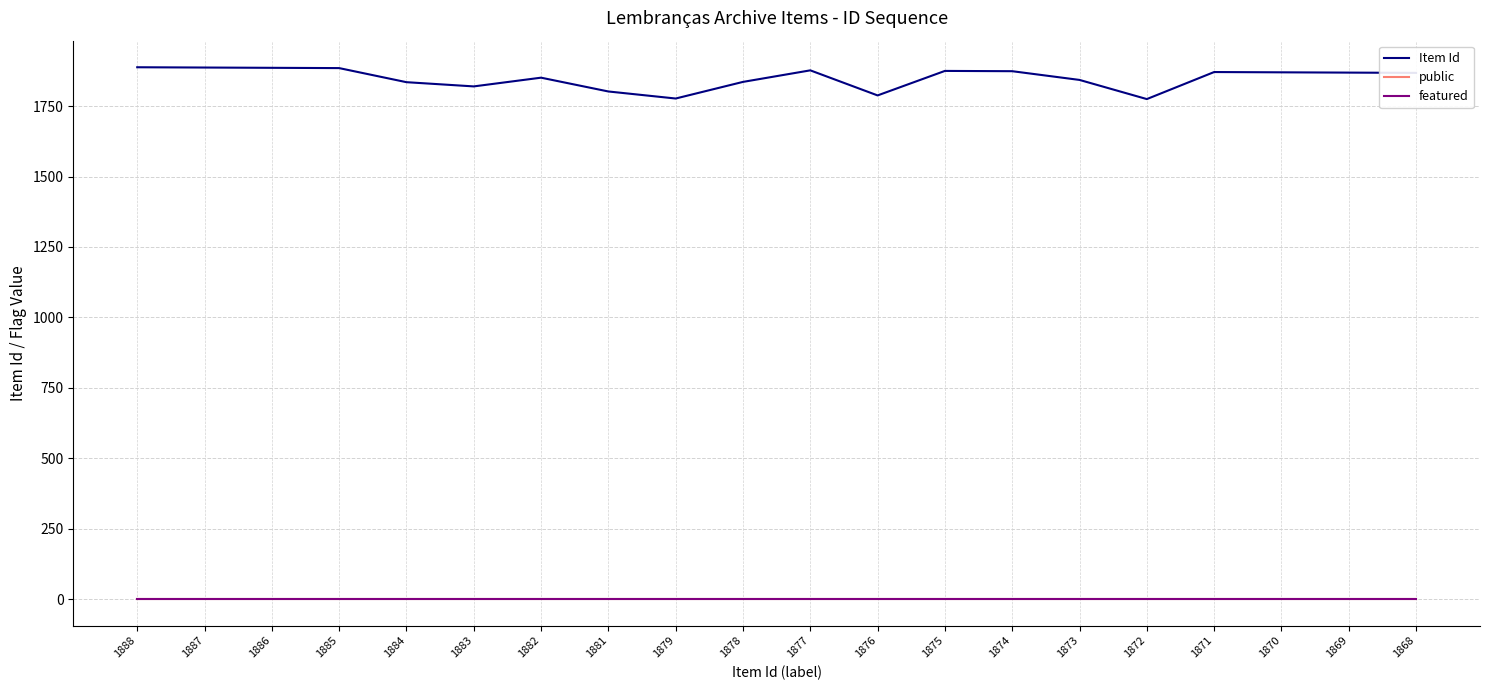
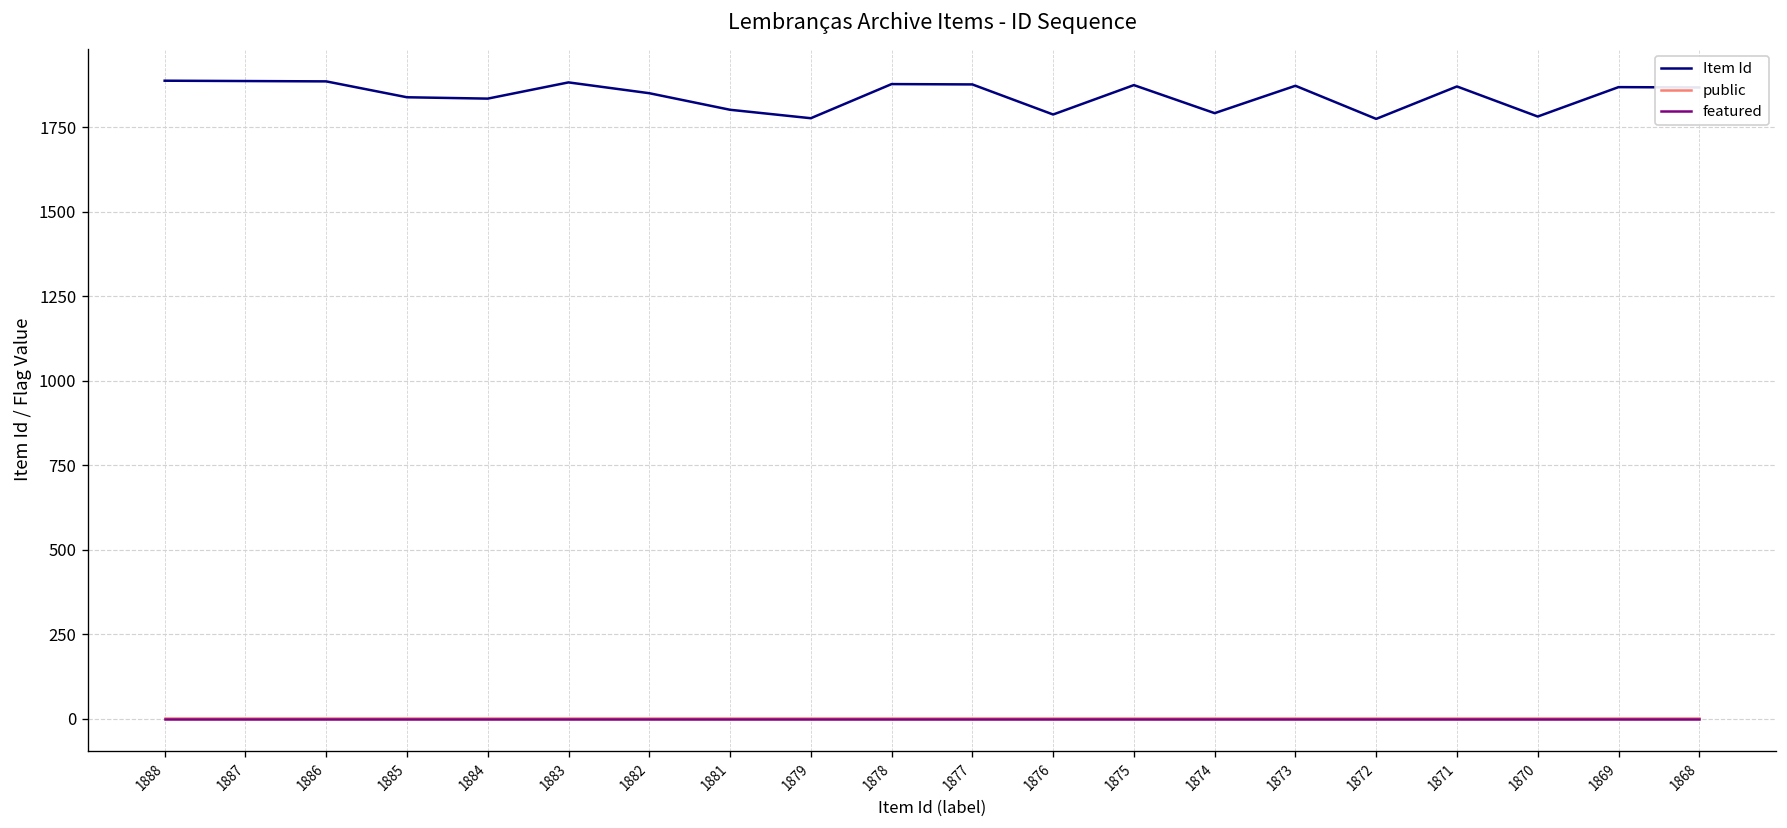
Item Id, 1885: 1890 -> 1840
Item Id, 1883: 1820 -> 1880
Item Id, 1878: 1840 -> 1880
Item Id, 1874: 1870 -> 1790
Item Id, 1873: 1840 -> 1870
Item Id, 1870: 1870 -> 1780
